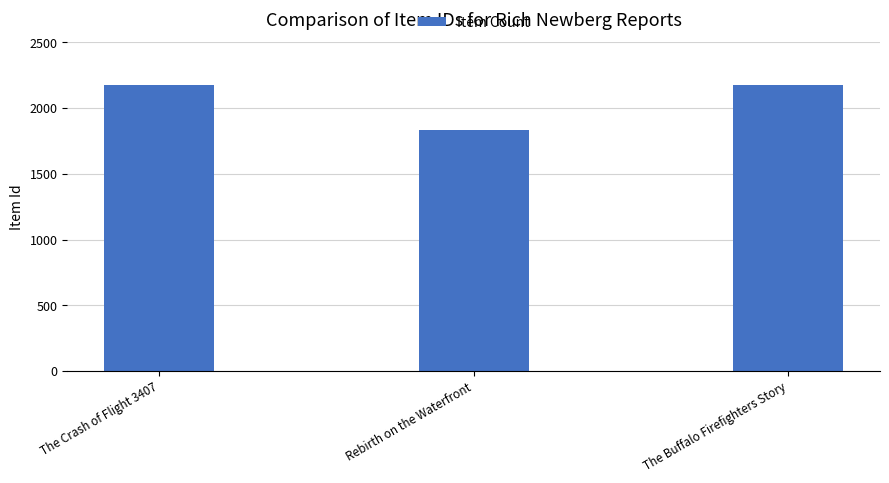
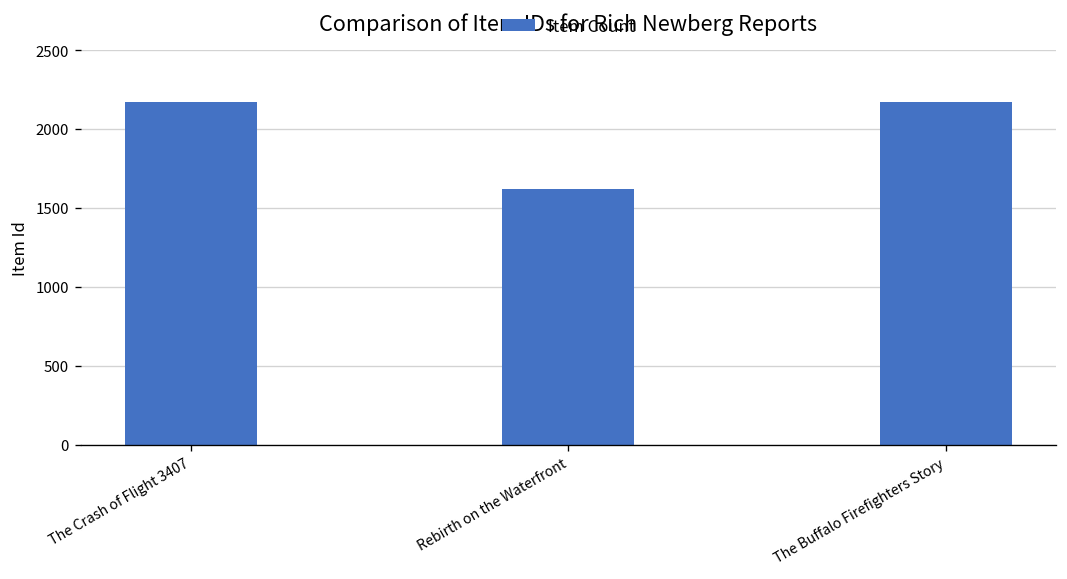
Rebirth on the Waterfront: 1830 -> 1620
